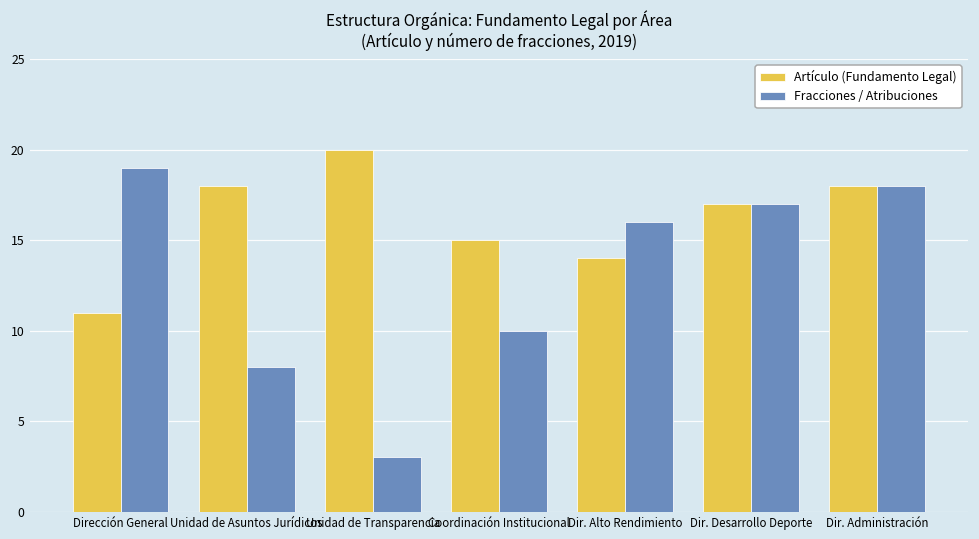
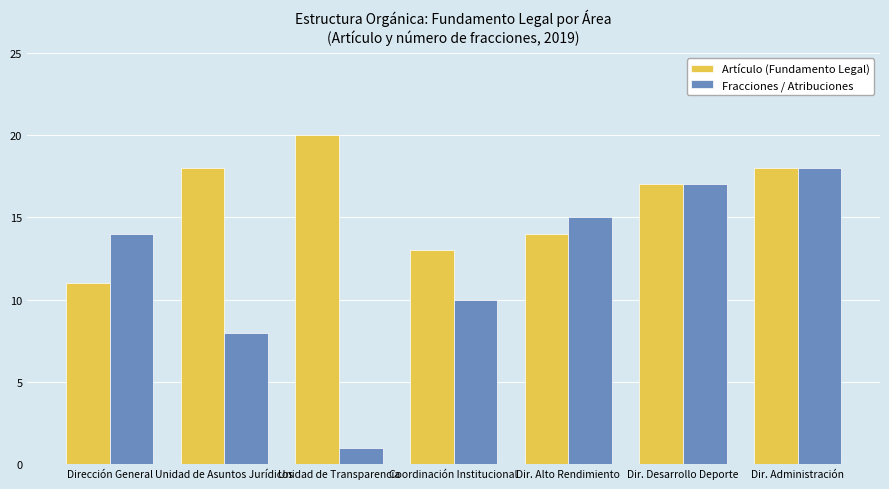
Fracciones / Atribuciones, Dirección General: 19 -> 14
Fracciones / Atribuciones, Unidad de Transparencia: 3 -> 1
Artículo (Fundamento Legal), Coordinación Institucional: 15 -> 13
Fracciones / Atribuciones, Dir. Alto Rendimiento: 16 -> 15
